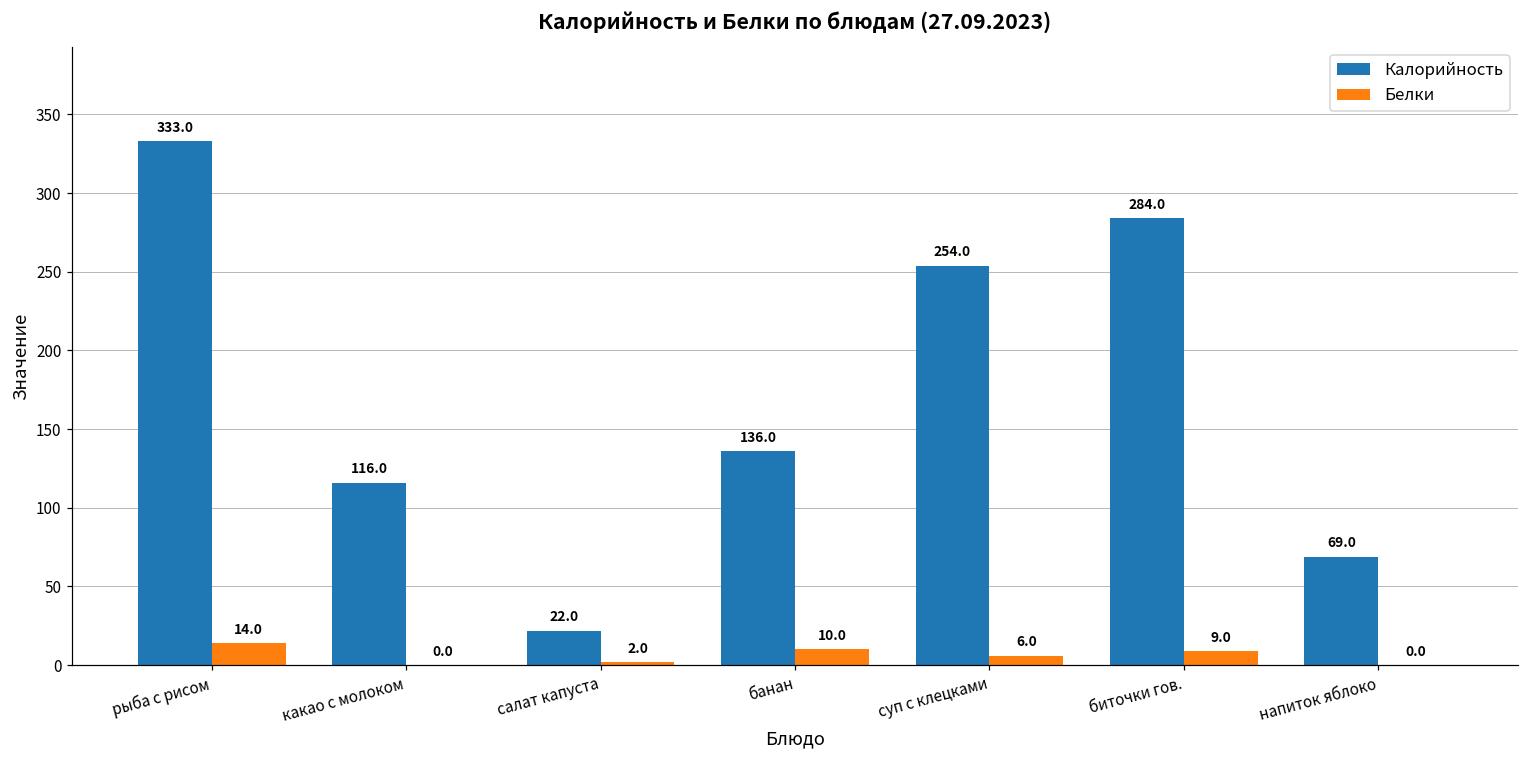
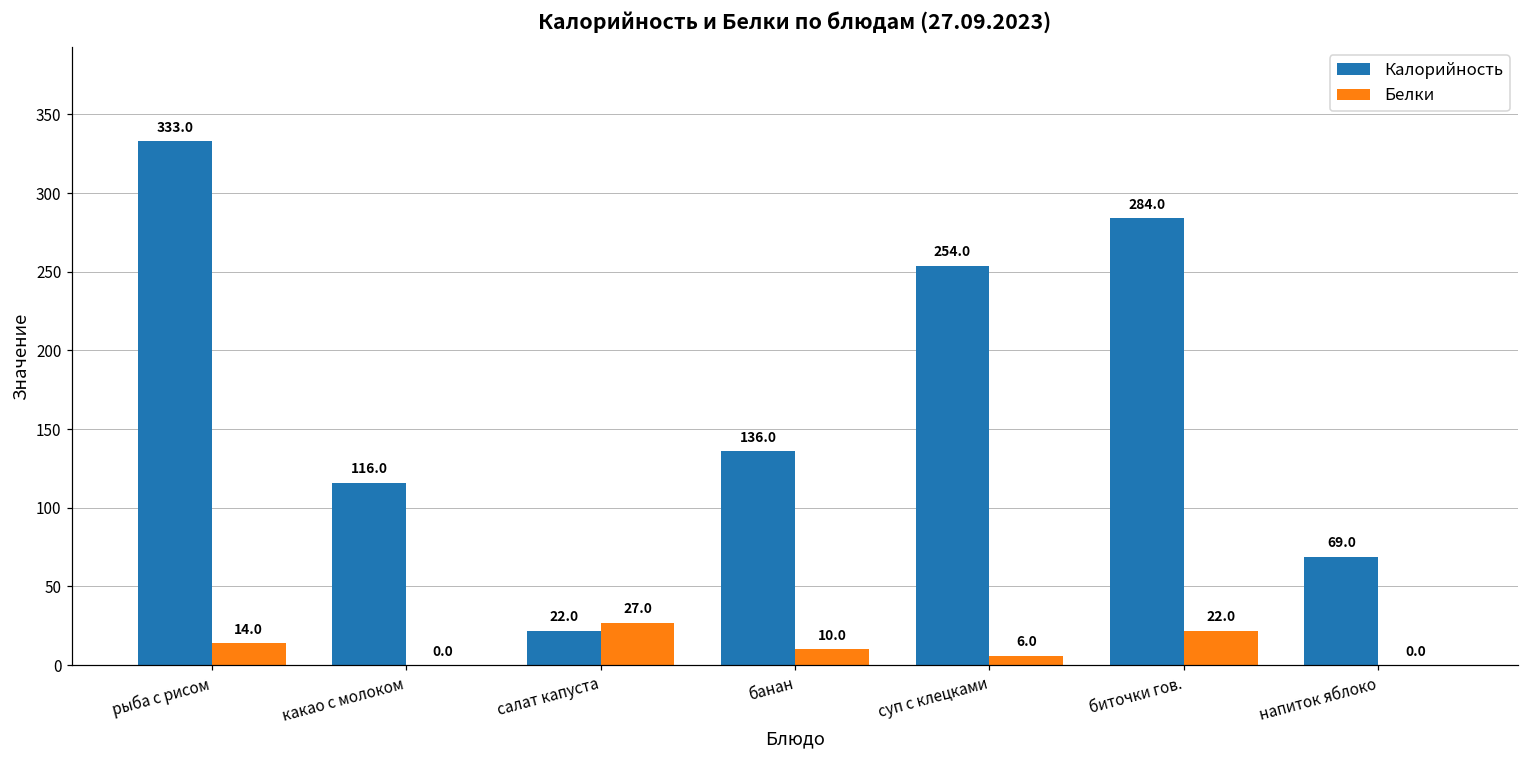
Белки, салат капуста: 2.0 -> 27.0
Белки, биточки гов.: 9.0 -> 22.0
